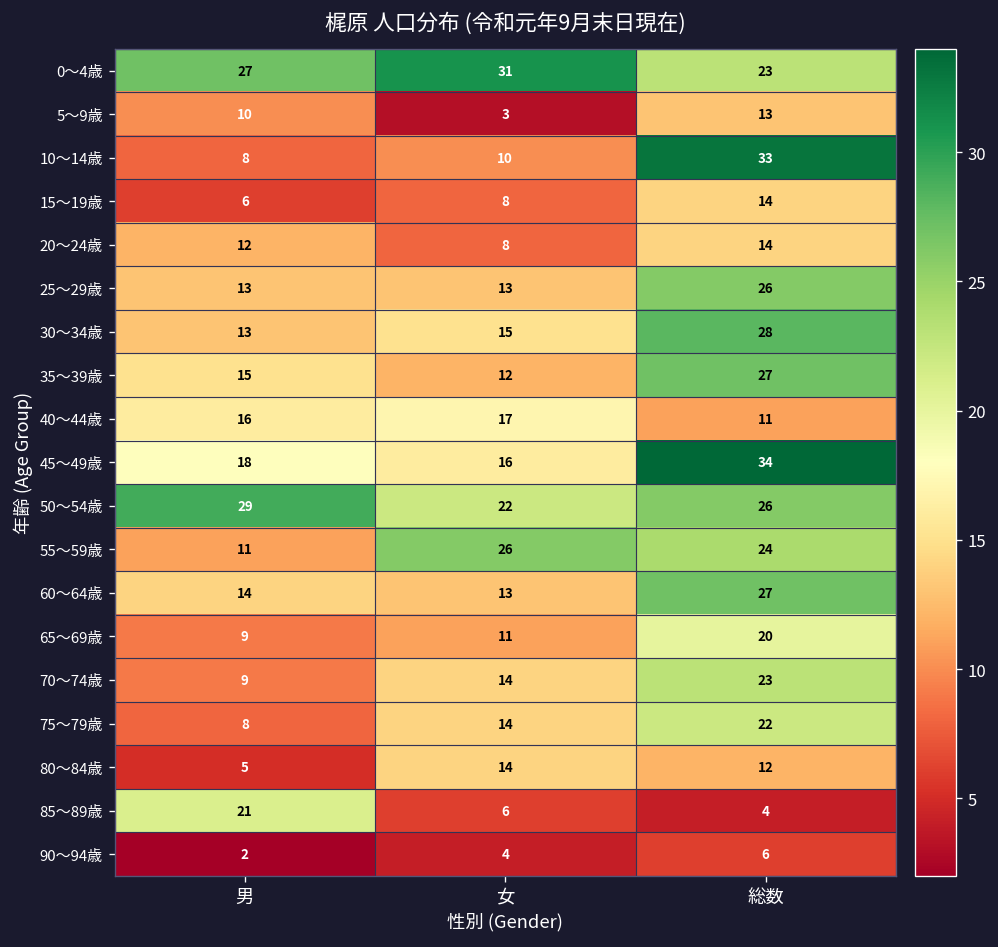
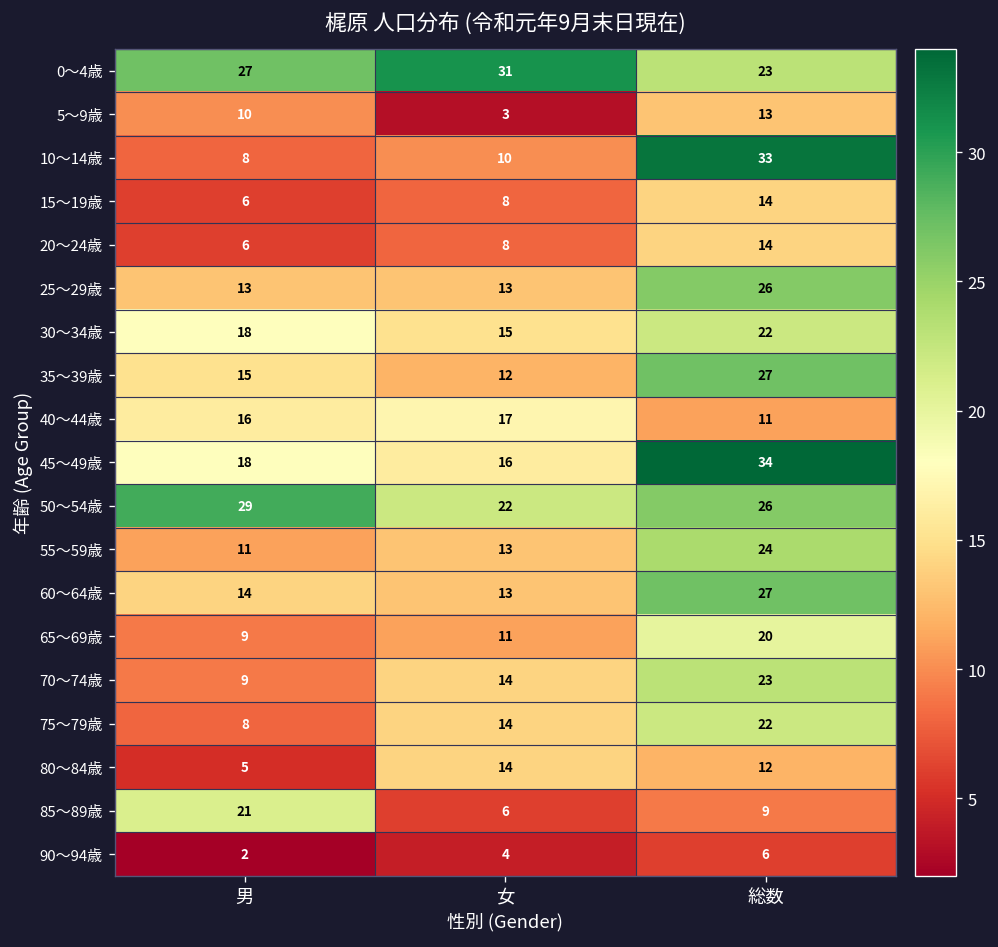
20～24歳, 男: 12 -> 6
30～34歳, 男: 13 -> 18
30～34歳, 総数: 28 -> 22
55～59歳, 女: 26 -> 13
85～89歳, 総数: 4 -> 9
